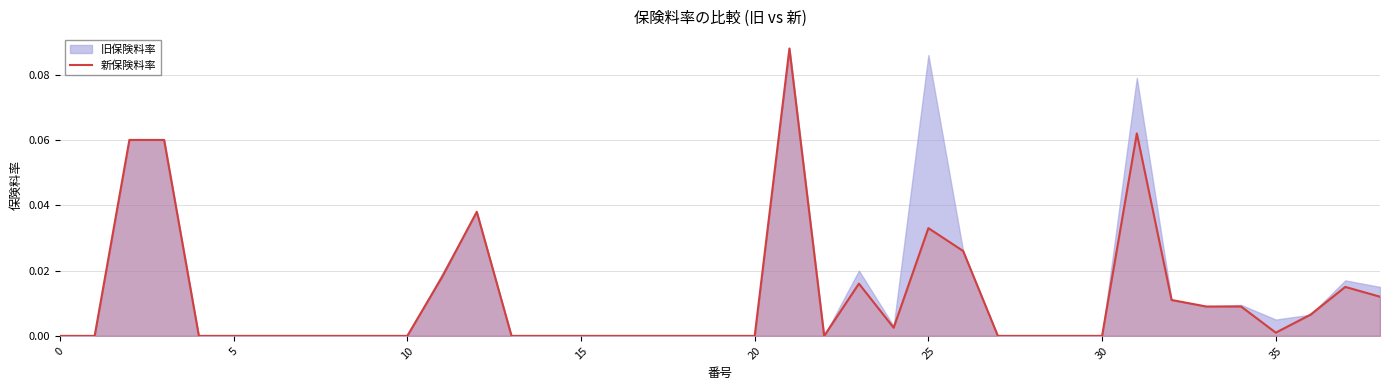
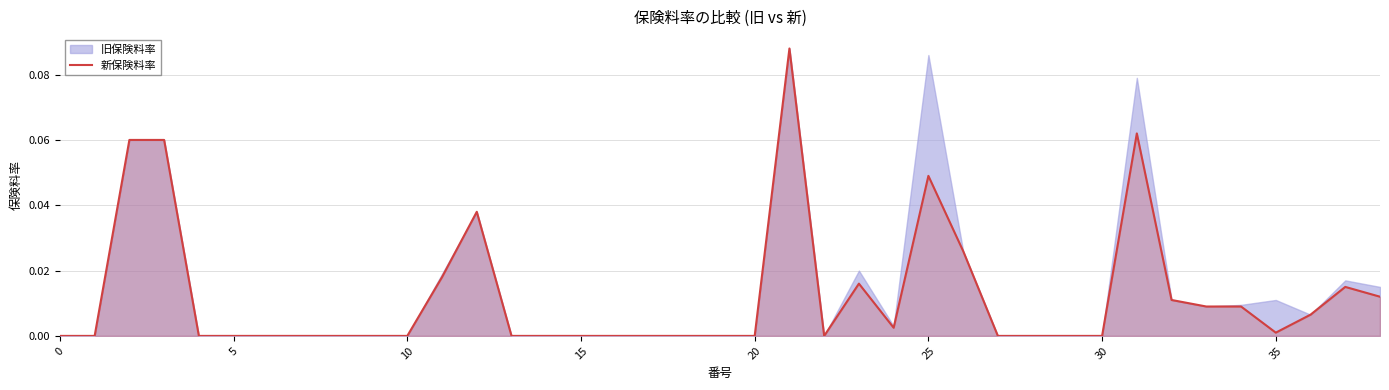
新保険料率, 25: 0.033 -> 0.049
旧保険料率, 35: 0.005 -> 0.011
